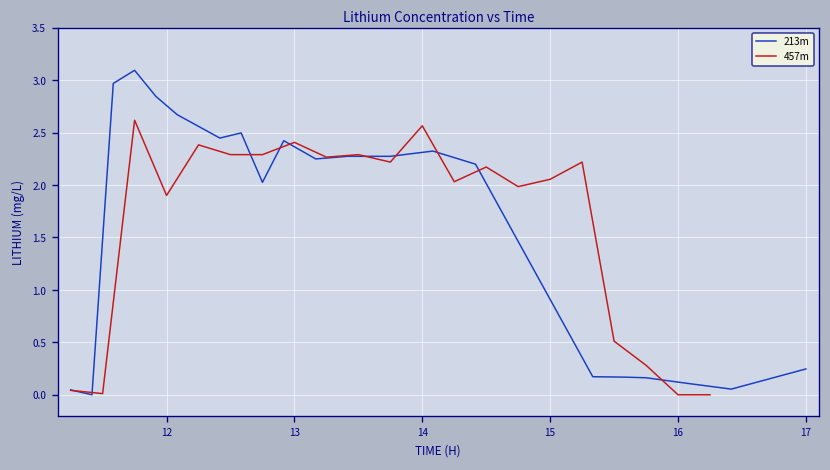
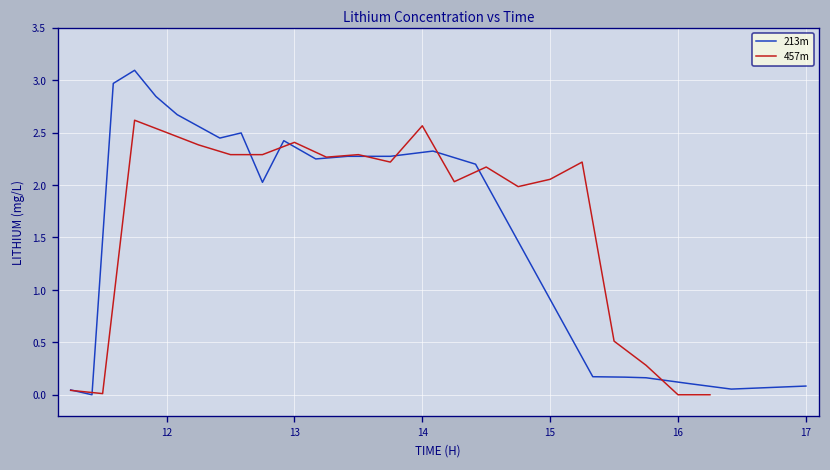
457m, 12: 1.9 -> 2.5
213m, 17: 0.2 -> 0.1
